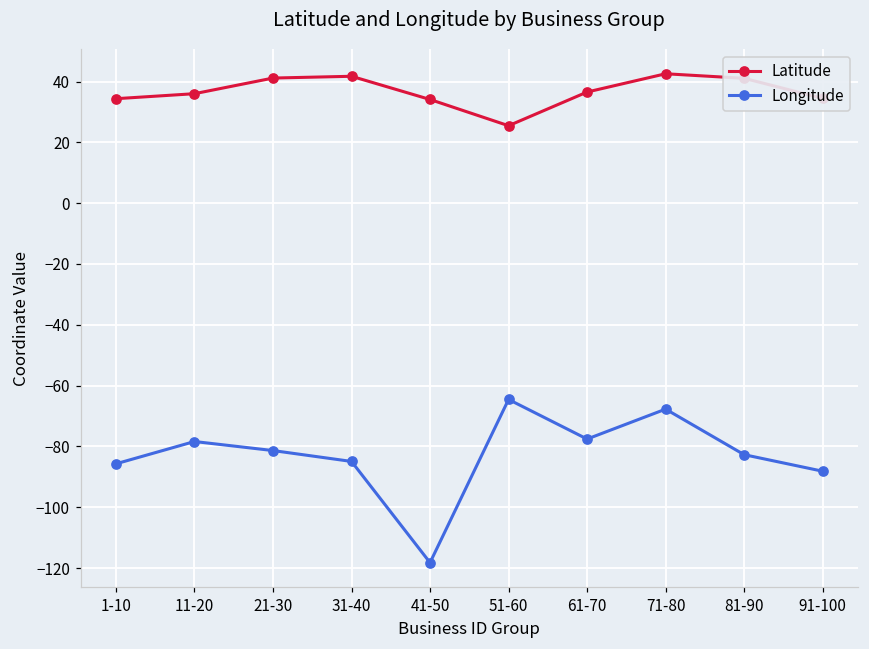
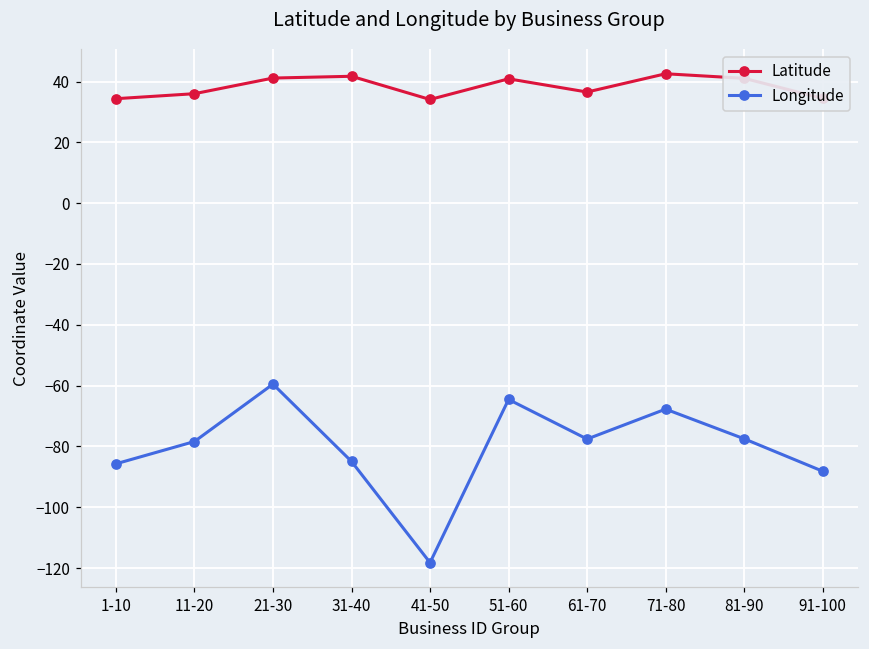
Longitude, 21-30: -81 -> -60
Latitude, 51-60: 25 -> 41
Longitude, 81-90: -83 -> -77
